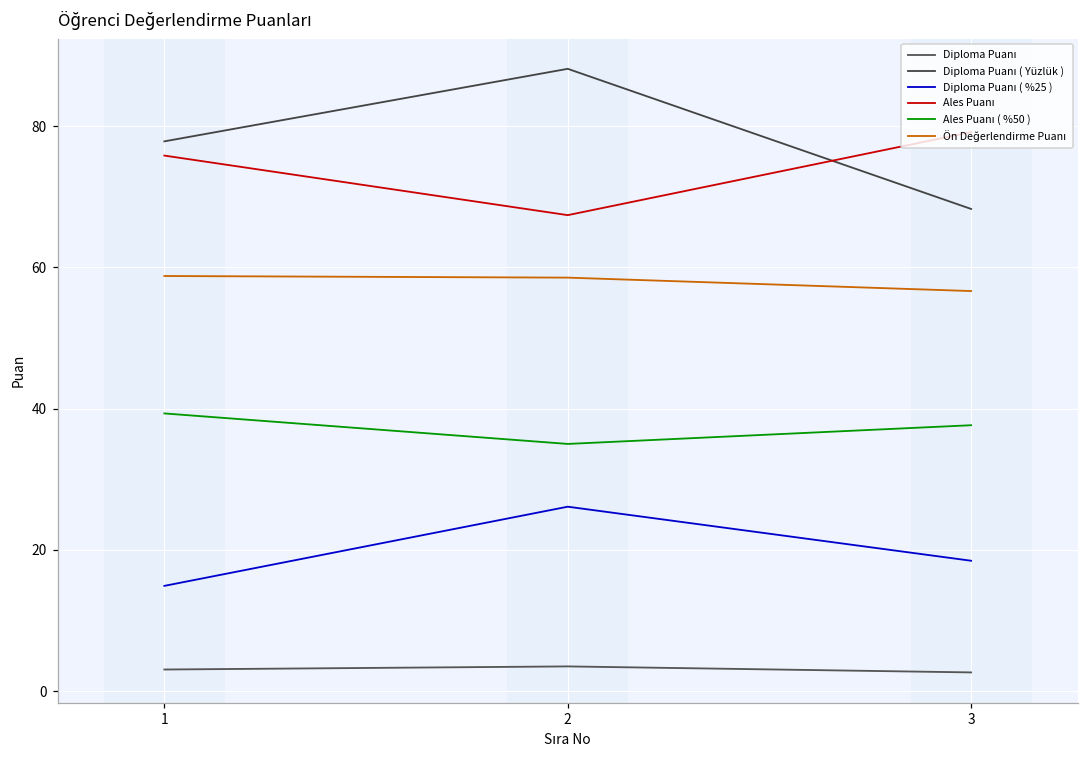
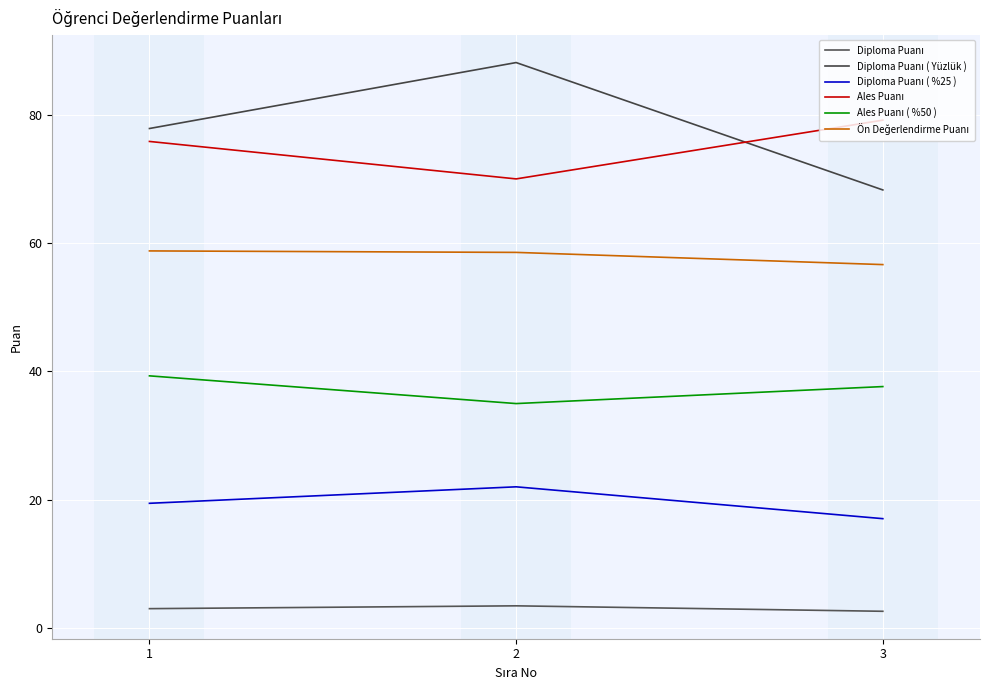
Diploma Puanı ( %25 ), 1: 15 -> 19
Diploma Puanı ( %25 ), 2: 26 -> 22
Ales Puanı, 2: 67 -> 70
Diploma Puanı ( %25 ), 3: 18 -> 17
